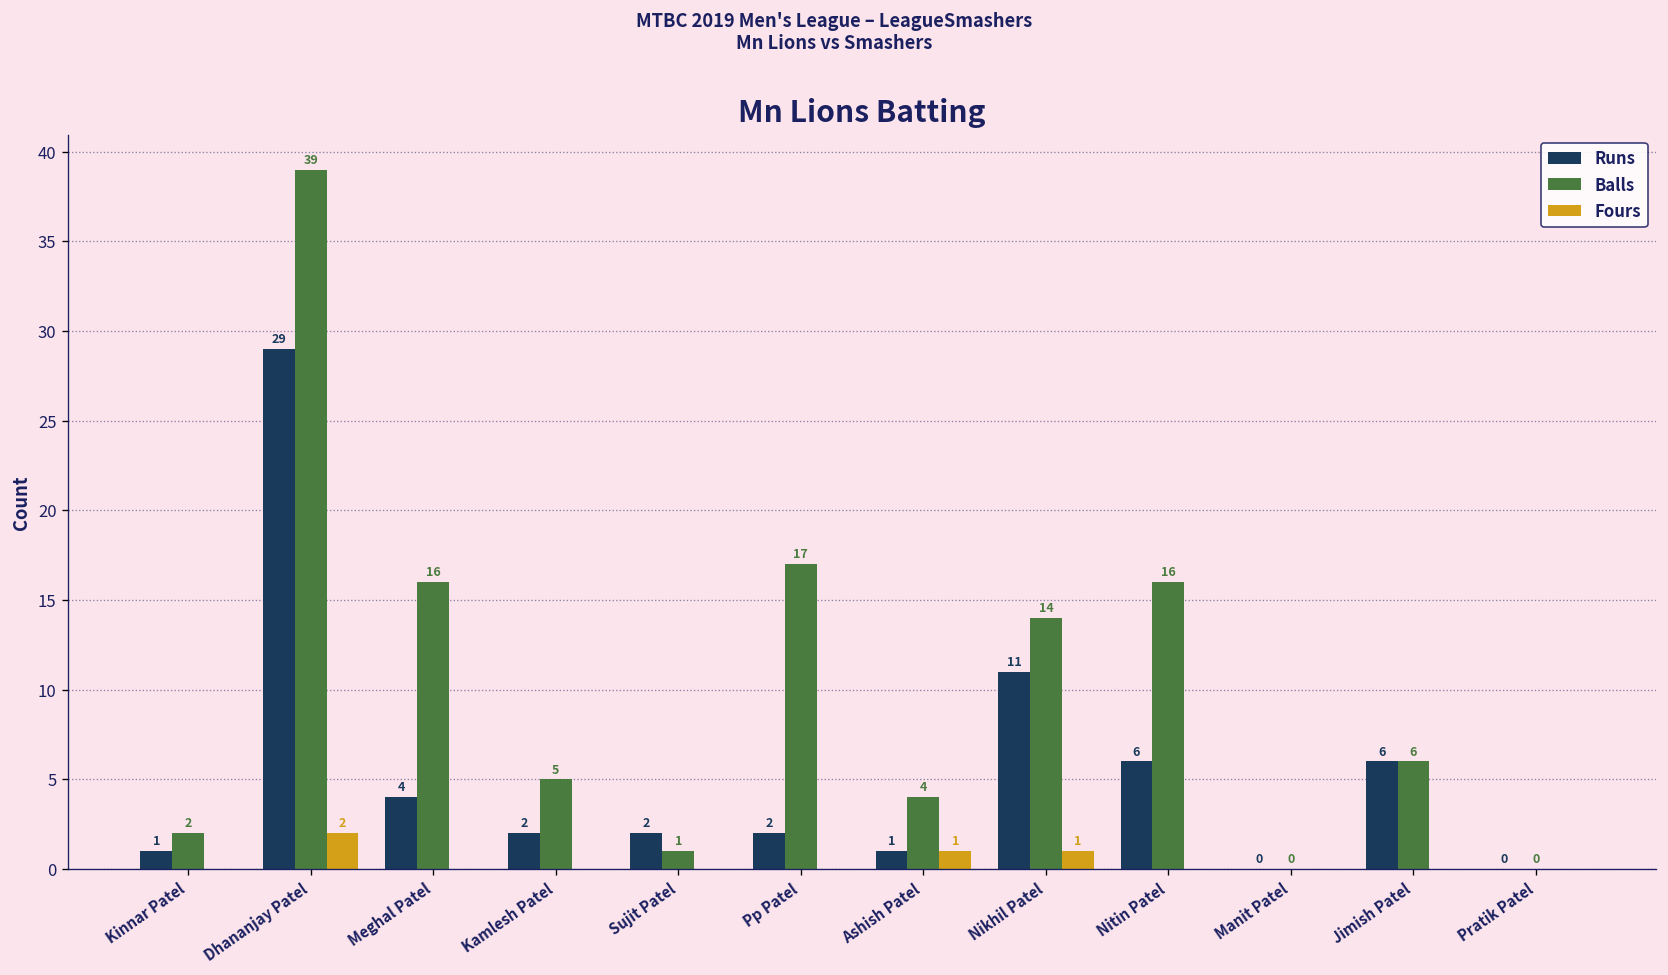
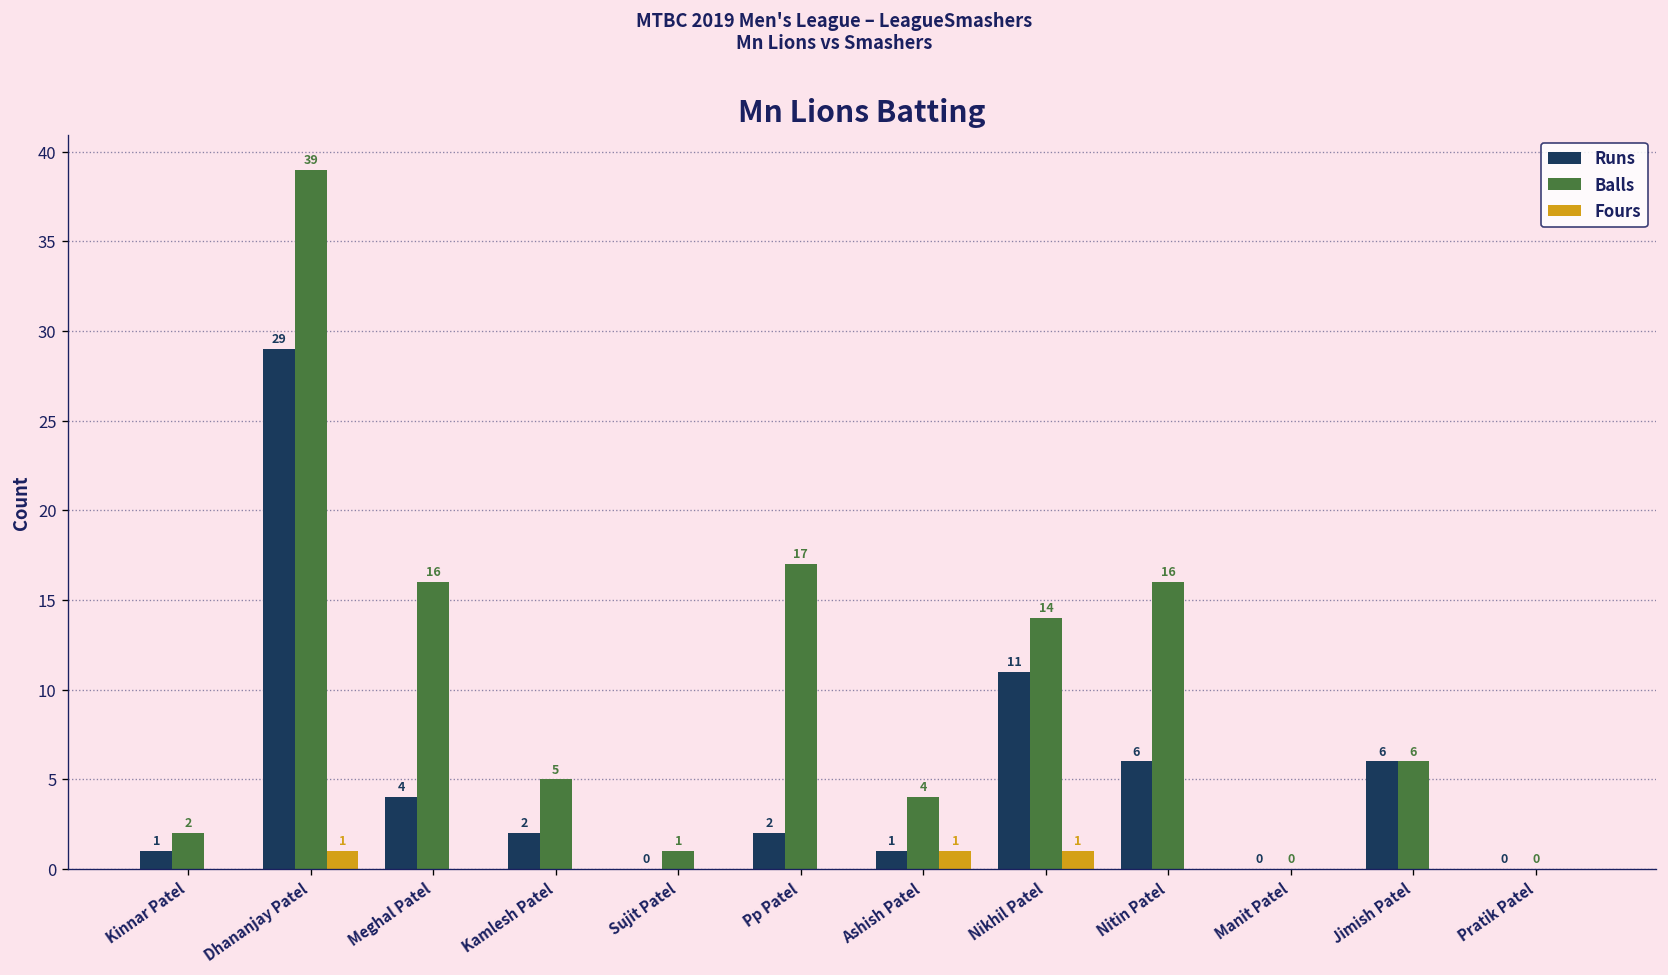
Fours, Dhananjay Patel: 2 -> 1
Runs, Sujit Patel: 2 -> 0
